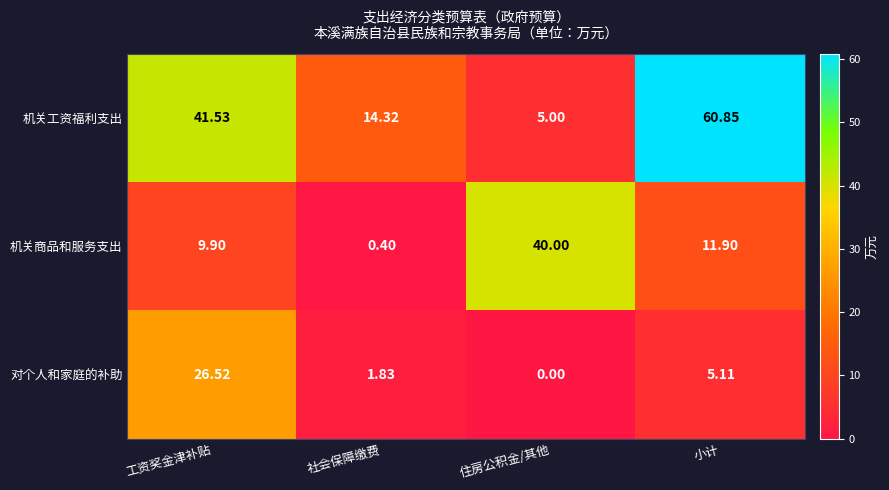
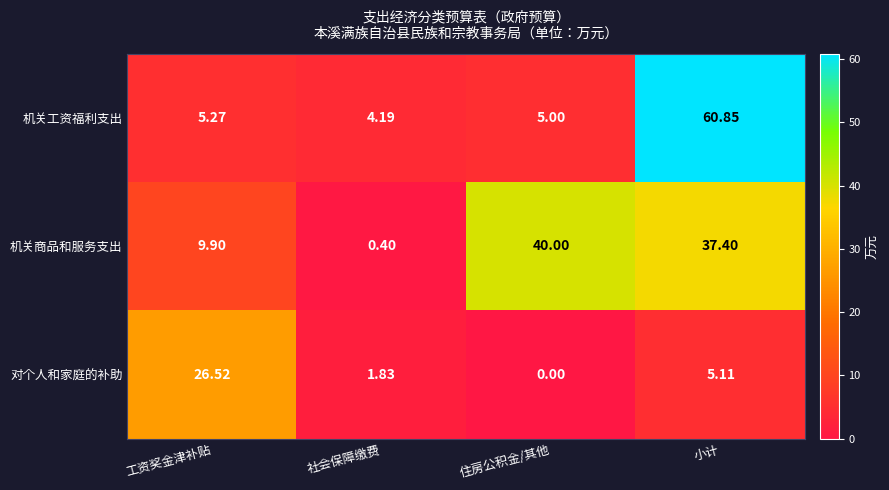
机关工资福利支出, 工资奖金津补贴: 41.53 -> 5.27
机关工资福利支出, 社会保障缴费: 14.32 -> 4.19
机关商品和服务支出, 小计: 11.90 -> 37.40
